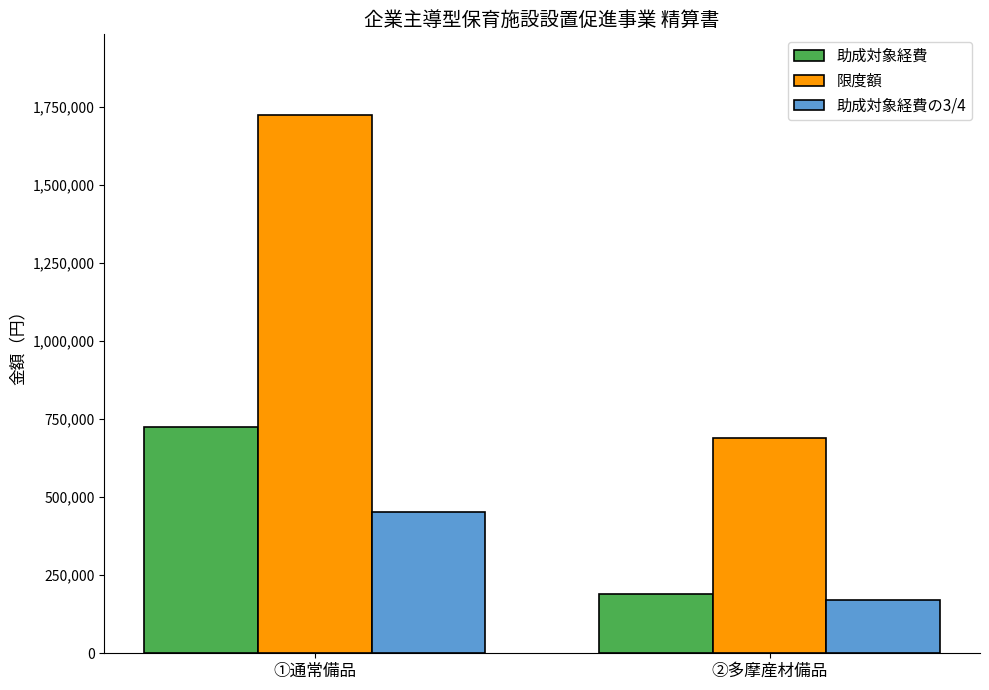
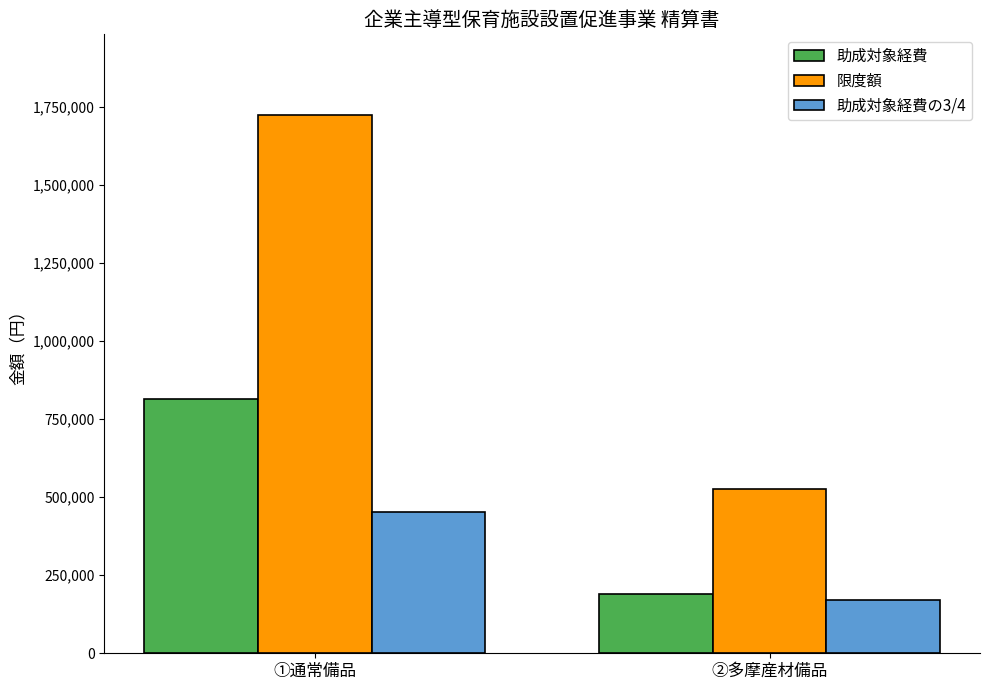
助成対象経費, ①通常備品: 720,000 -> 810,000
限度額, ②多摩産材備品: 690,000 -> 530,000
